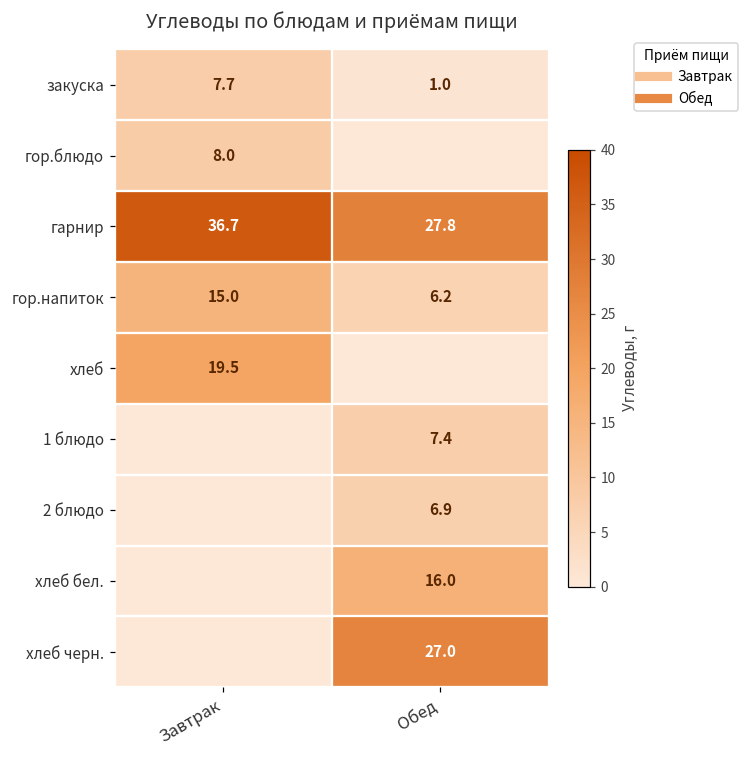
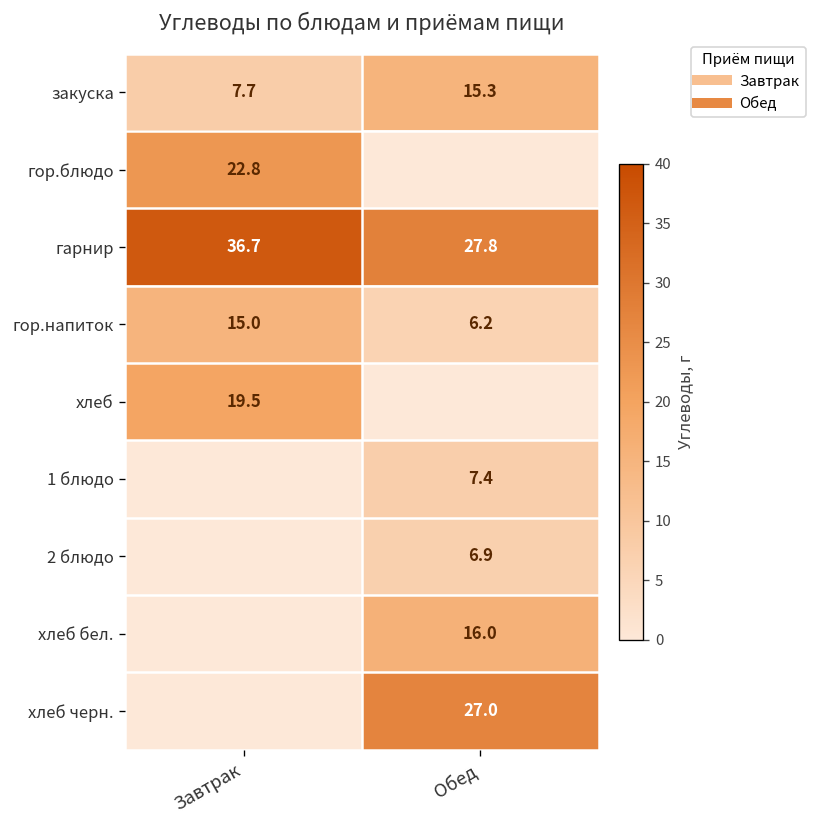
закуска, Обед: 1.0 -> 15.3
гор.блюдо, Завтрак: 8.0 -> 22.8
